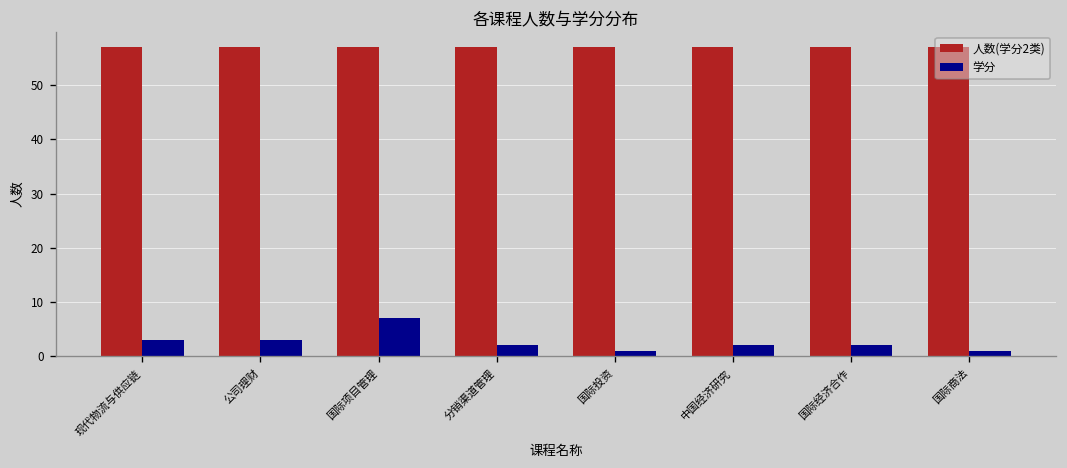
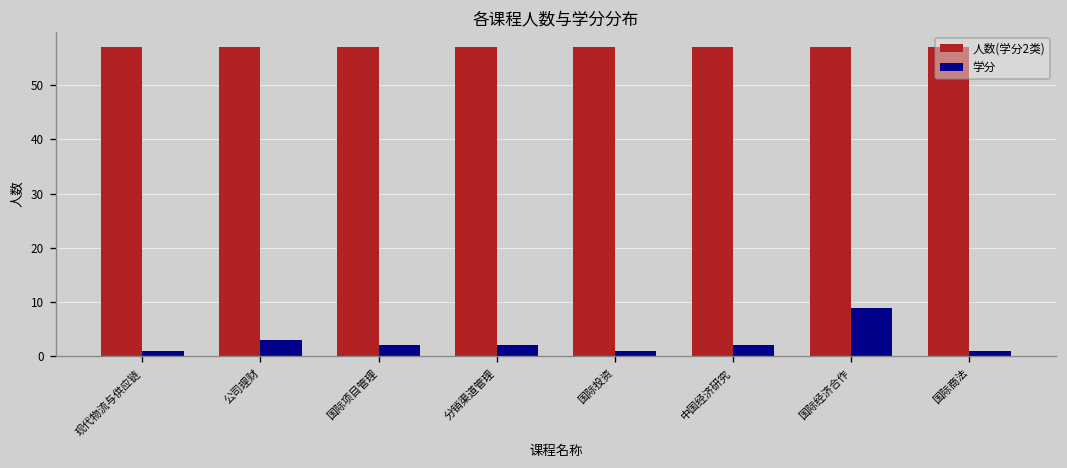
学分, 现代物流与供应链: 3 -> 1
学分, 国际项目管理: 7 -> 2
学分, 国际经济合作: 2 -> 9
